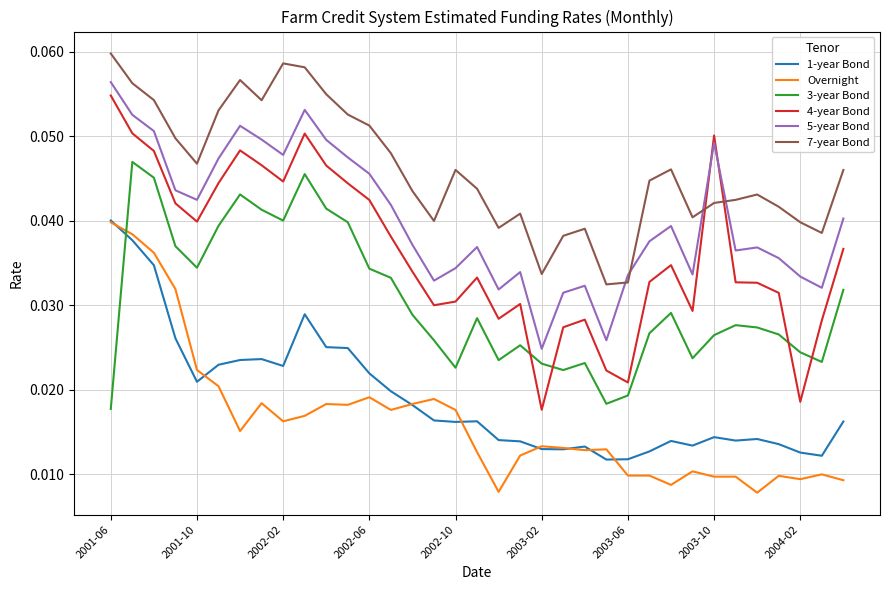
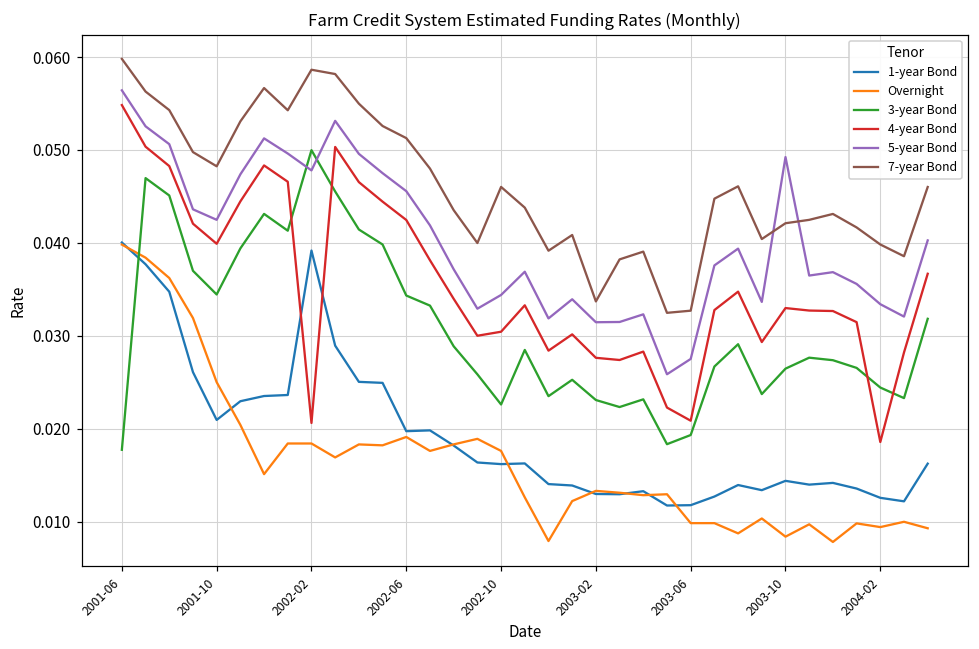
Overnight, 2001-10: 0.022 -> 0.025
7-year Bond, 2001-10: 0.047 -> 0.048
1-year Bond, 2002-02: 0.023 -> 0.039
Overnight, 2002-02: 0.016 -> 0.018
3-year Bond, 2002-02: 0.040 -> 0.050
4-year Bond, 2002-02: 0.045 -> 0.021
1-year Bond, 2002-06: 0.022 -> 0.020
4-year Bond, 2003-02: 0.018 -> 0.028
5-year Bond, 2003-02: 0.025 -> 0.031
5-year Bond, 2003-06: 0.034 -> 0.028
Overnight, 2003-10: 0.010 -> 0.008
4-year Bond, 2003-10: 0.050 -> 0.033
